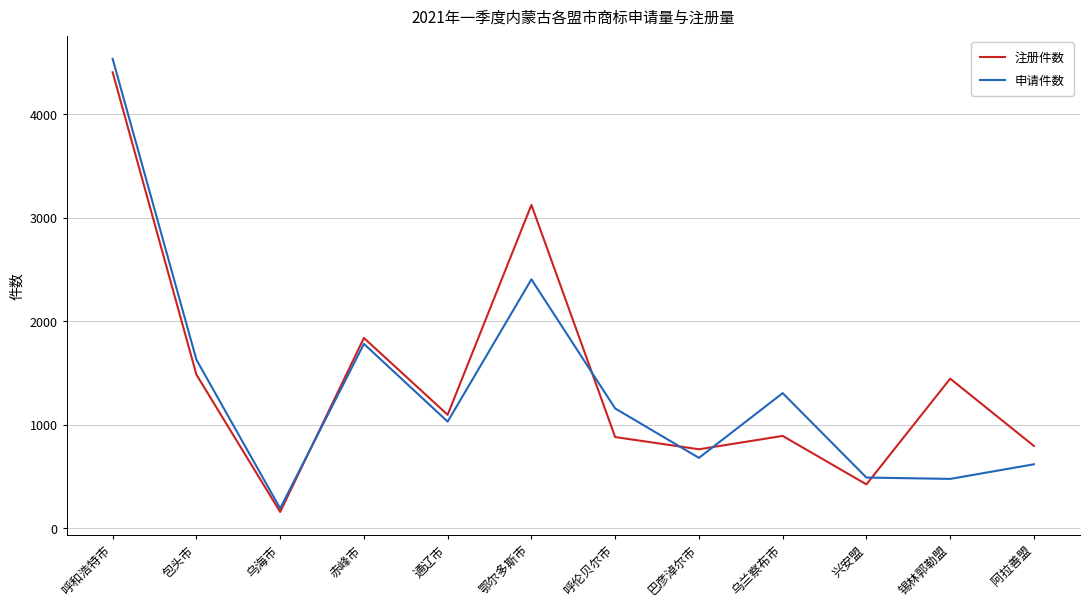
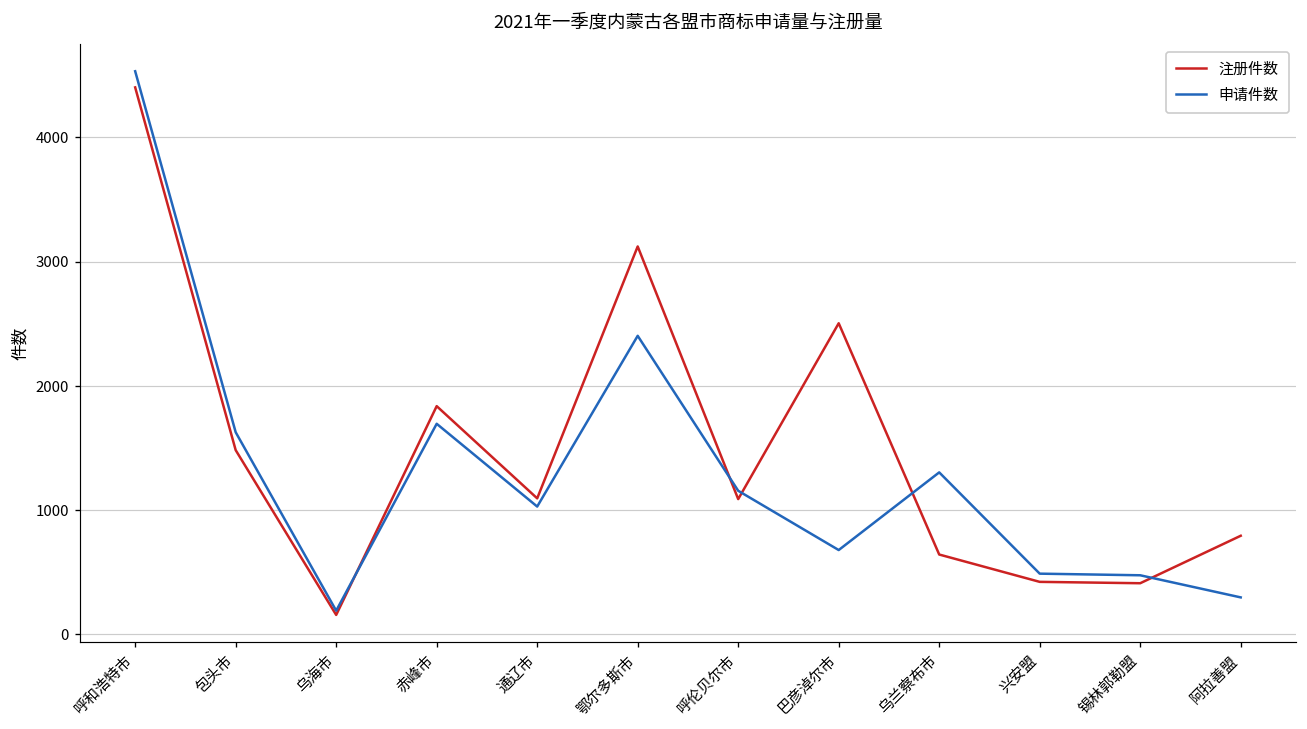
申请件数, 赤峰市: 1780 -> 1700
注册件数, 呼伦贝尔市: 880 -> 1090
注册件数, 巴彦淖尔市: 760 -> 2500
注册件数, 乌兰察布市: 890 -> 640
注册件数, 锡林郭勒盟: 1440 -> 410
申请件数, 阿拉善盟: 620 -> 300
